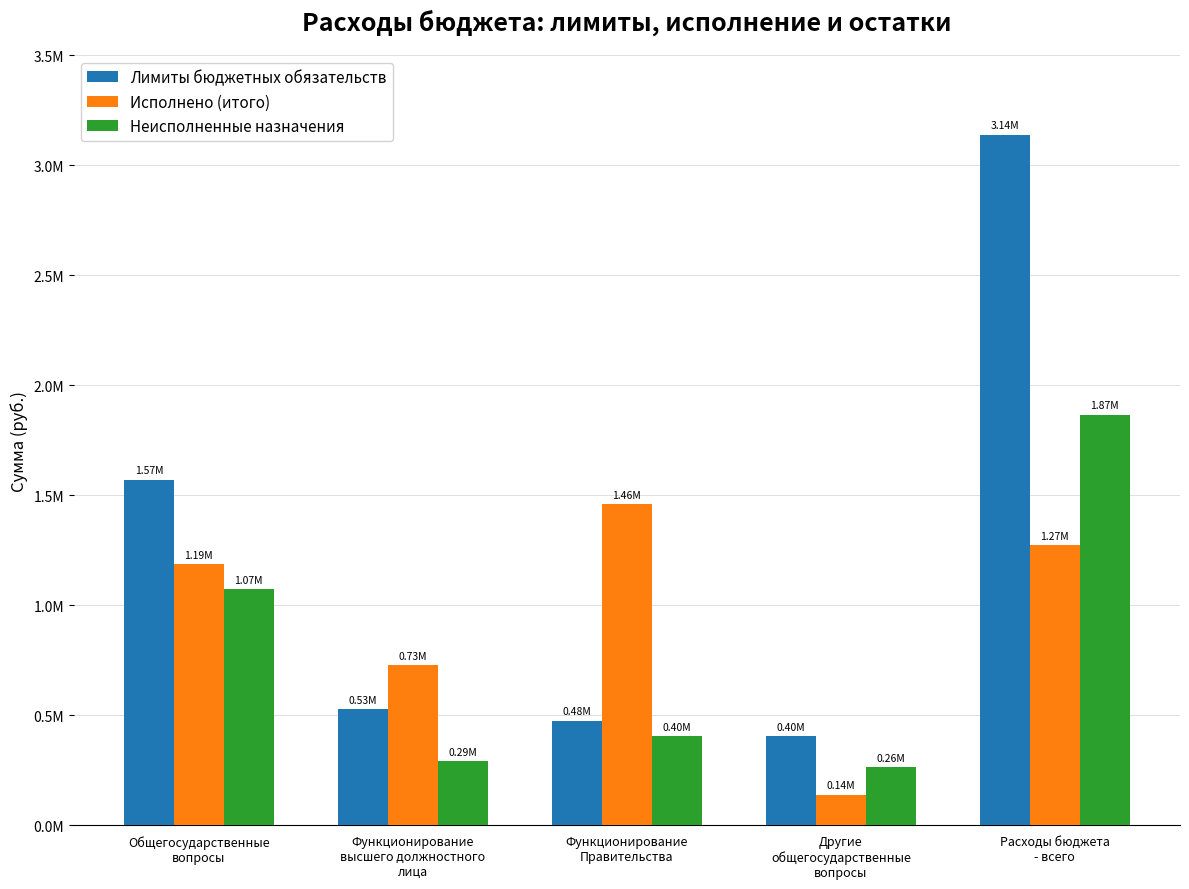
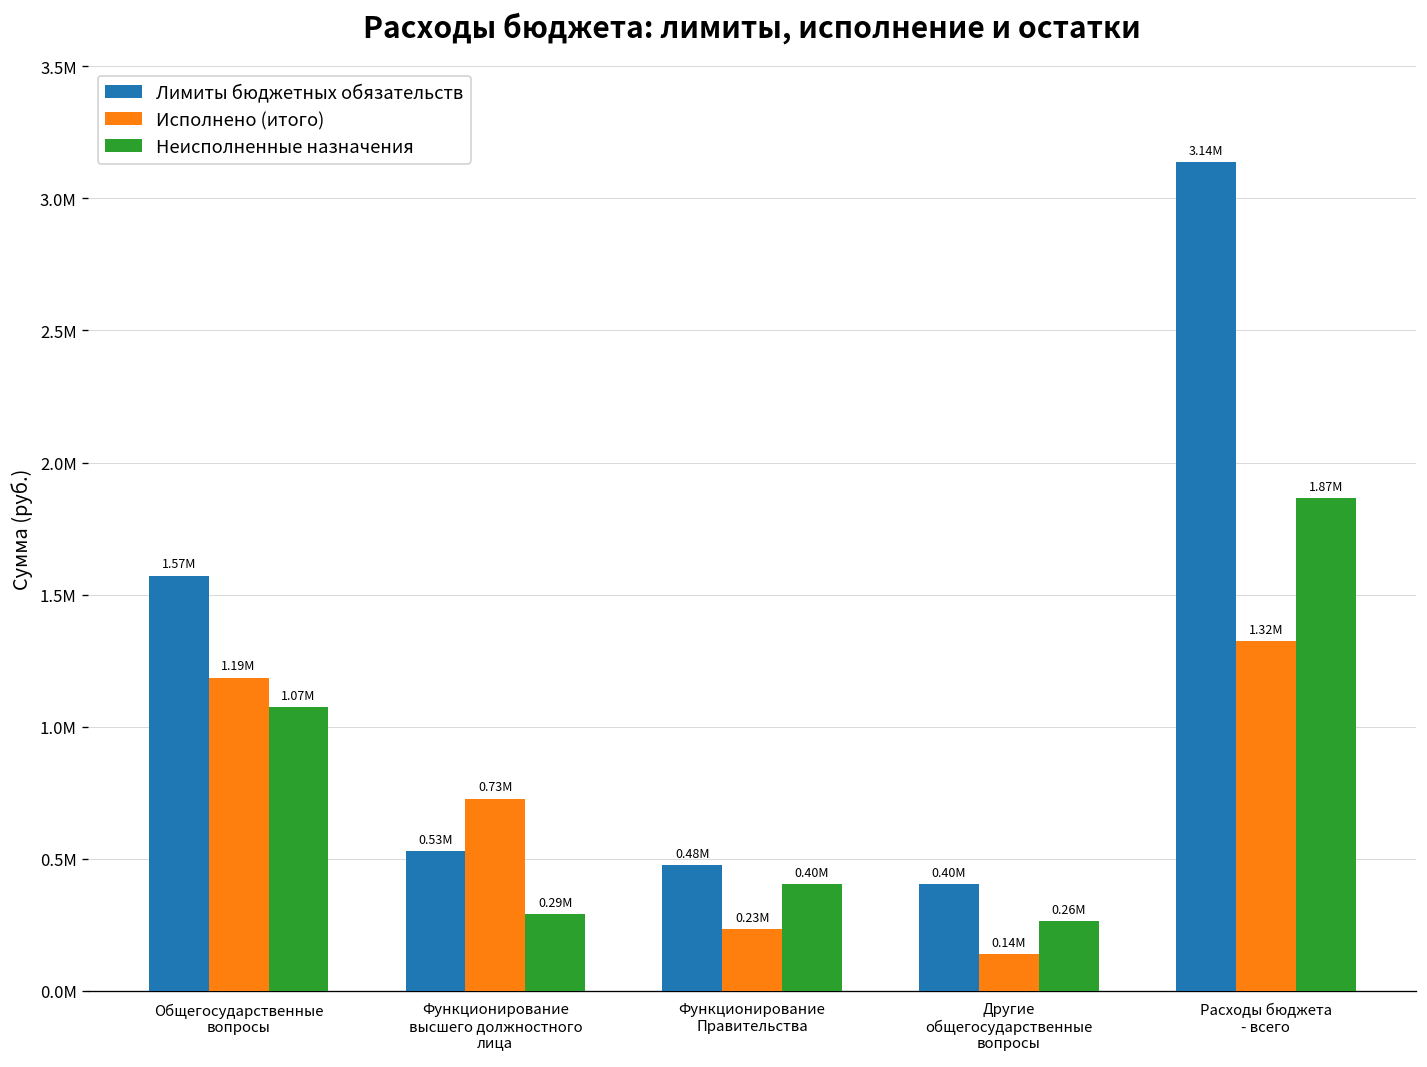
Исполнено (итого), Функционирование Правительства: 1.46M -> 0.23M
Исполнено (итого), Расходы бюджета - всего: 1.27M -> 1.32M
